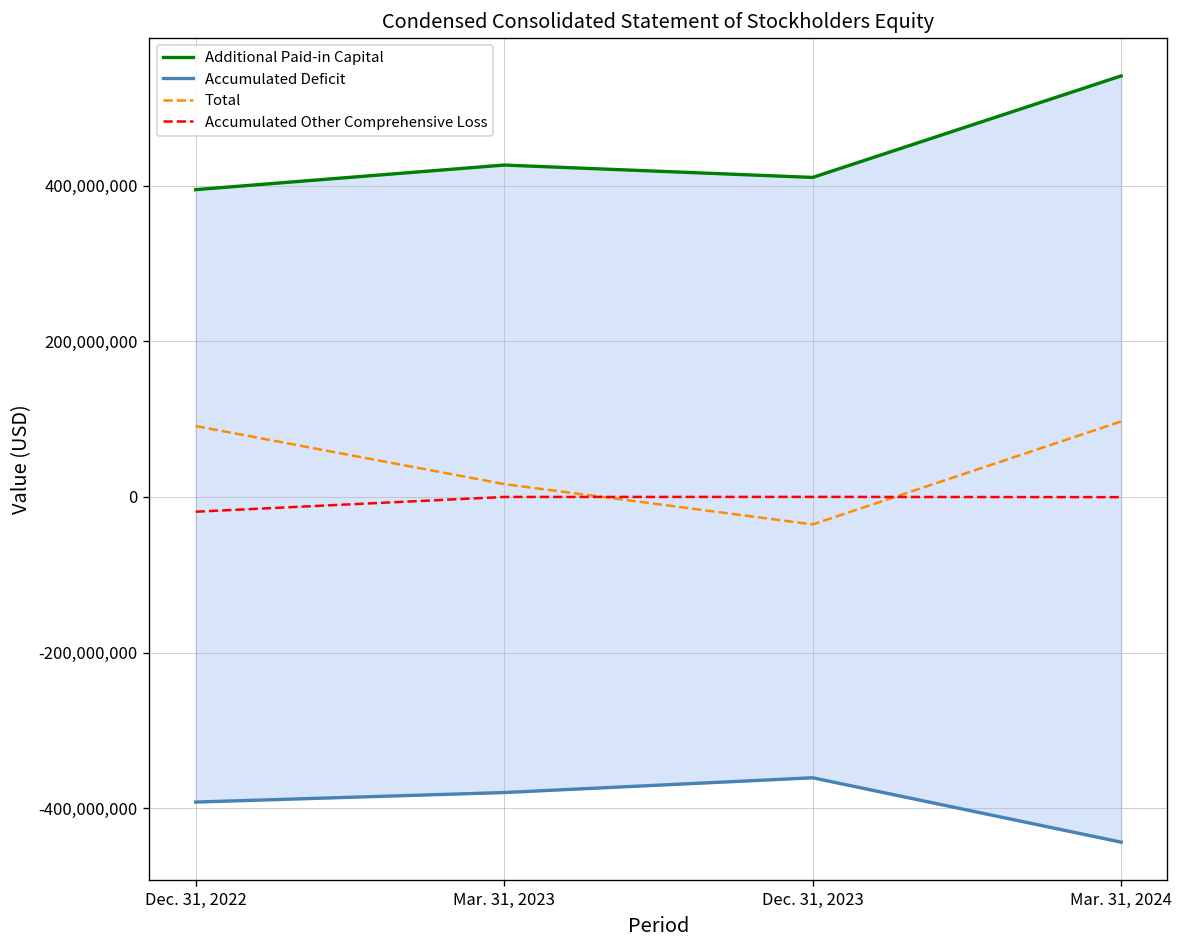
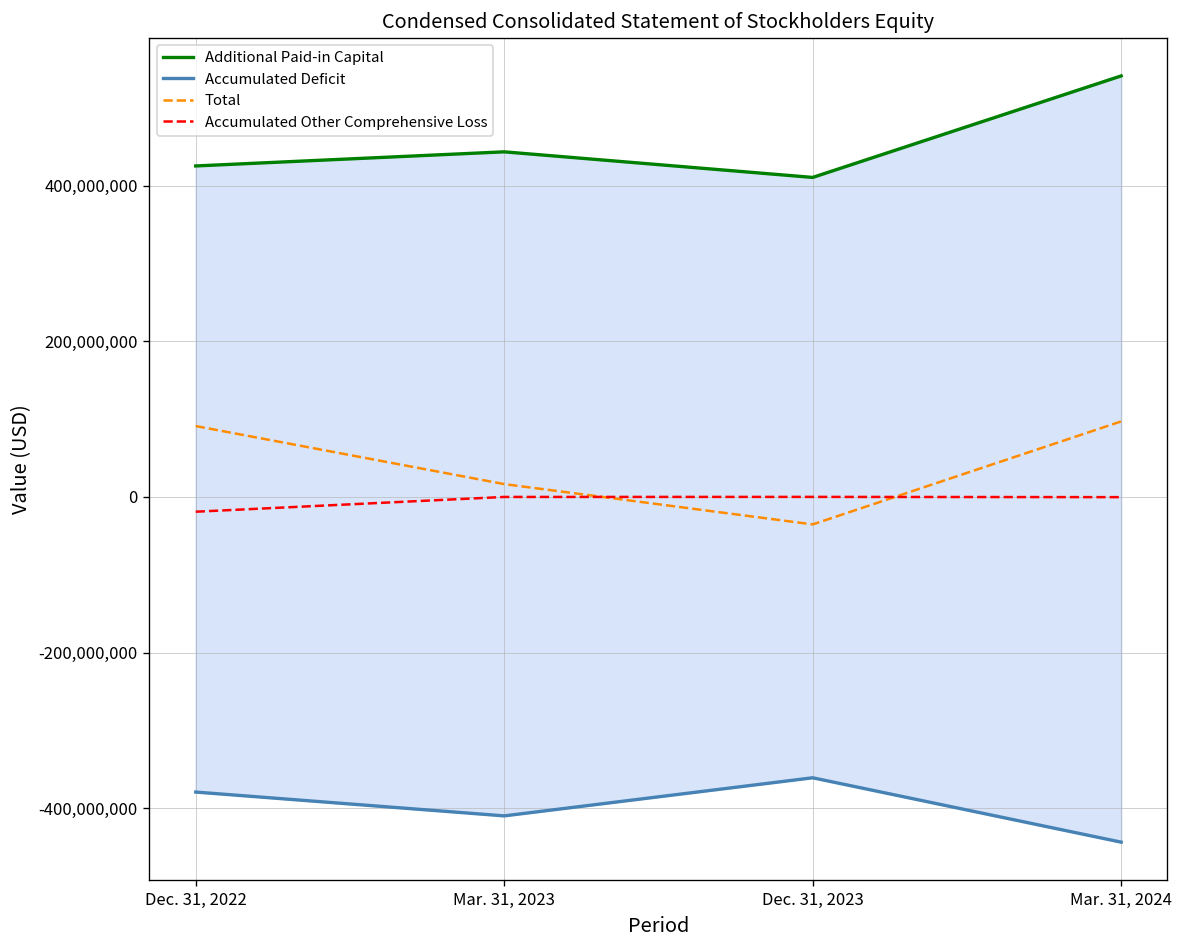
Additional Paid-in Capital, Dec. 31, 2022: 390,000,000 -> 430,000,000
Accumulated Deficit, Dec. 31, 2022: -390,000,000 -> -380,000,000
Additional Paid-in Capital, Mar. 31, 2023: 430,000,000 -> 440,000,000
Accumulated Deficit, Mar. 31, 2023: -380,000,000 -> -410,000,000
